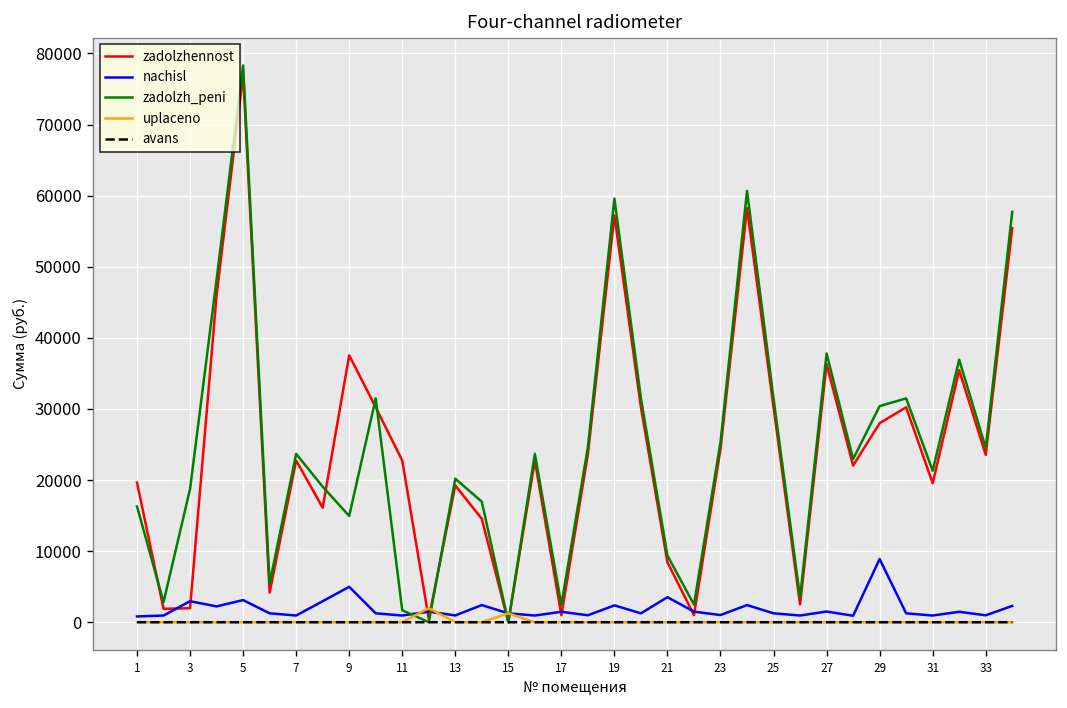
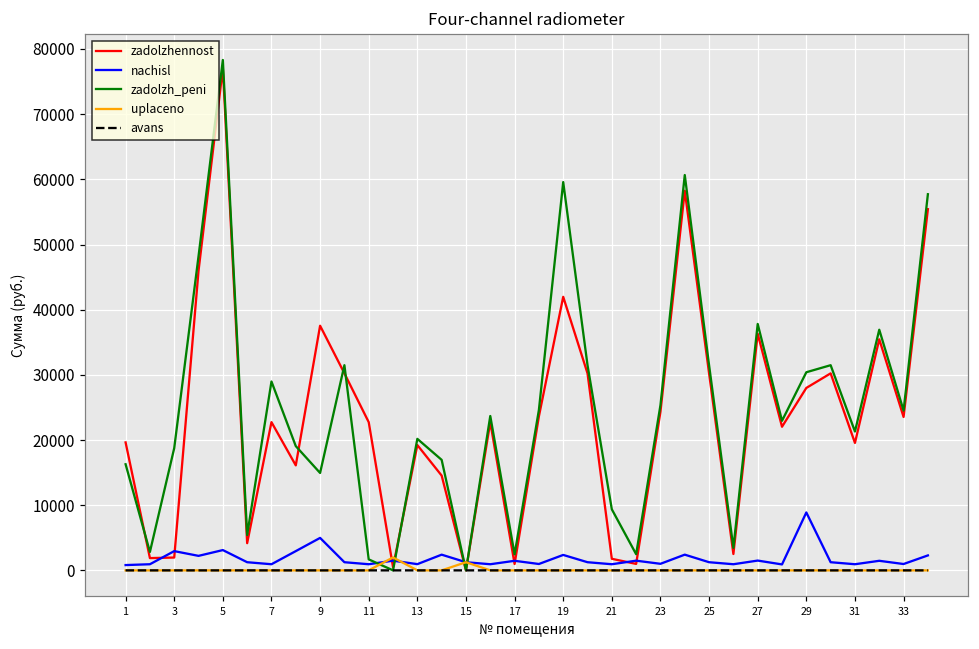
zadolzh_peni, 7: 24000 -> 29000
zadolzhennost, 19: 57000 -> 42000
zadolzhennost, 21: 8000 -> 2000
nachisl, 21: 4000 -> 1000
